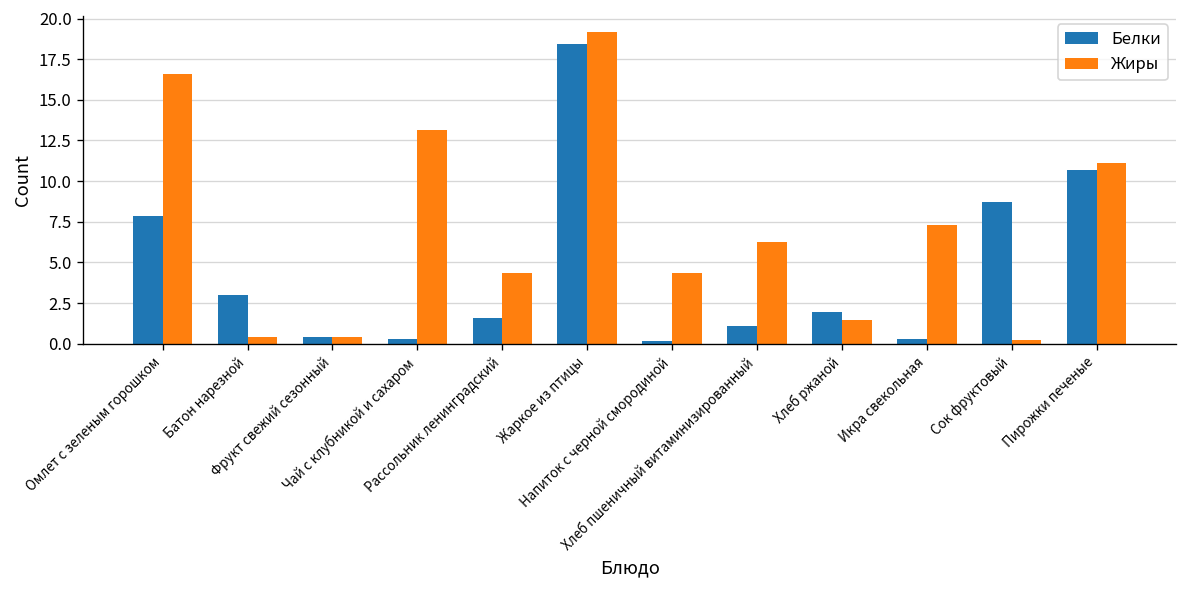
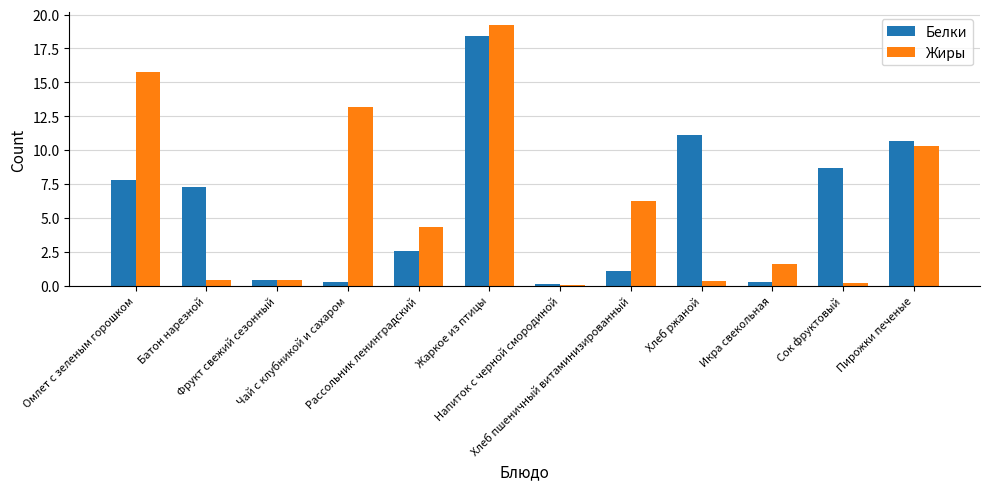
Жиры, Омлет с зеленым горошком: 16.6 -> 15.8
Белки, Батон нарезной: 3.0 -> 7.3
Белки, Рассольник ленинградский: 1.6 -> 2.6
Жиры, Напиток с черной смородиной: 4.3 -> 0.1
Белки, Хлеб ржаной: 2.0 -> 11.2
Жиры, Хлеб ржаной: 1.4 -> 0.4
Жиры, Икра свекольная: 7.3 -> 1.6
Жиры, Пирожки печеные: 11.1 -> 10.3
